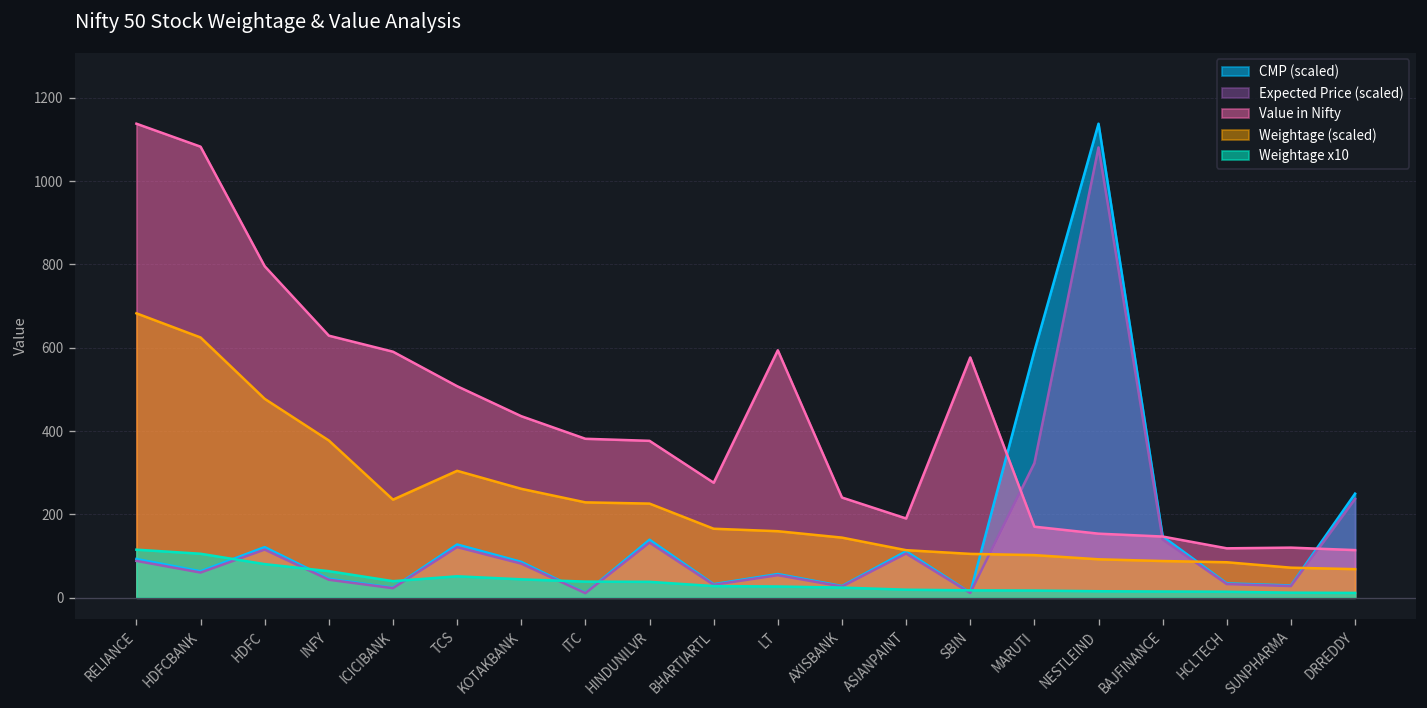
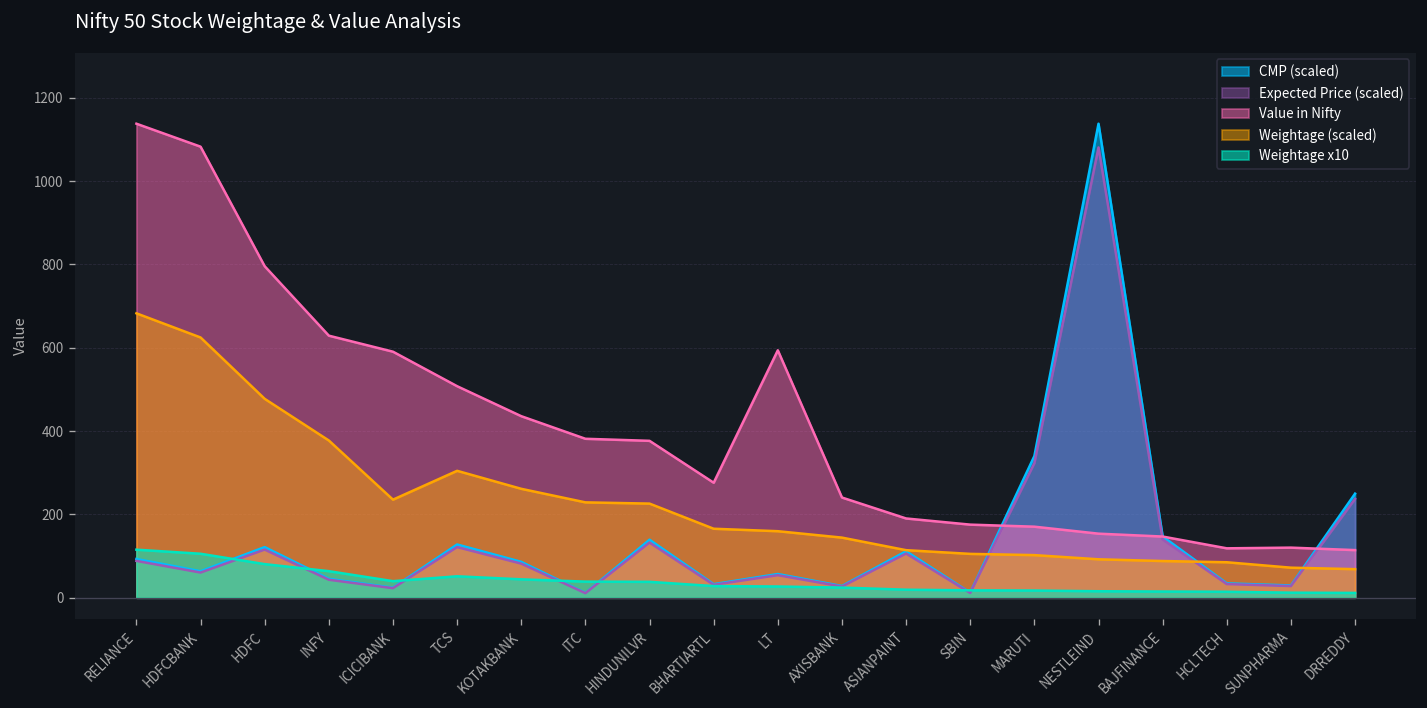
Value in Nifty, SBIN: 580 -> 180
CMP (scaled), MARUTI: 590 -> 340
